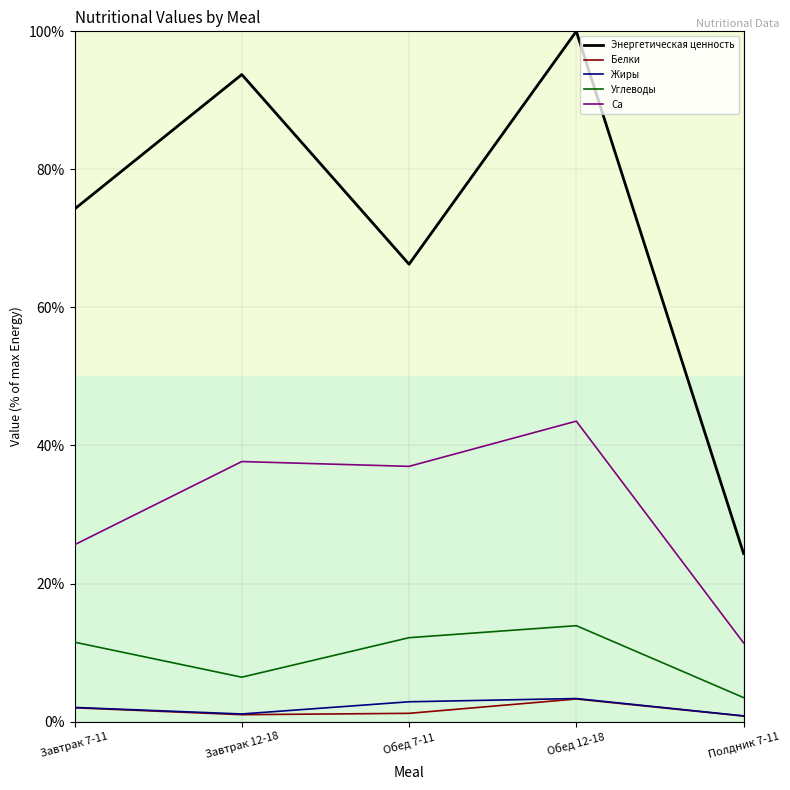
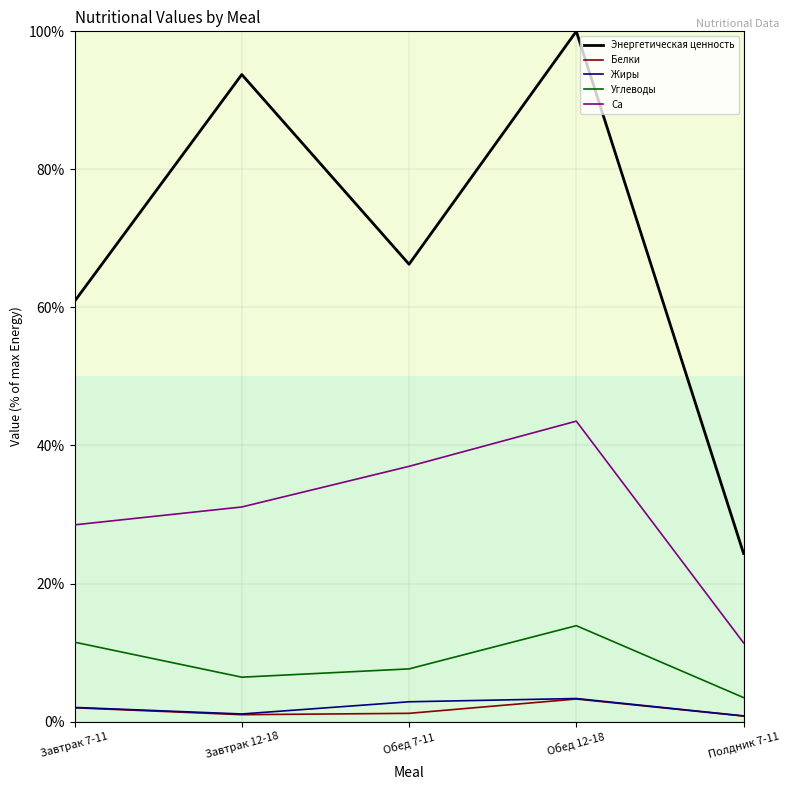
Энергетическая ценность, Завтрак 7-11: 74% -> 61%
Ca, Завтрак 7-11: 26% -> 28%
Ca, Завтрак 12-18: 38% -> 31%
Углеводы, Обед 7-11: 12% -> 8%
